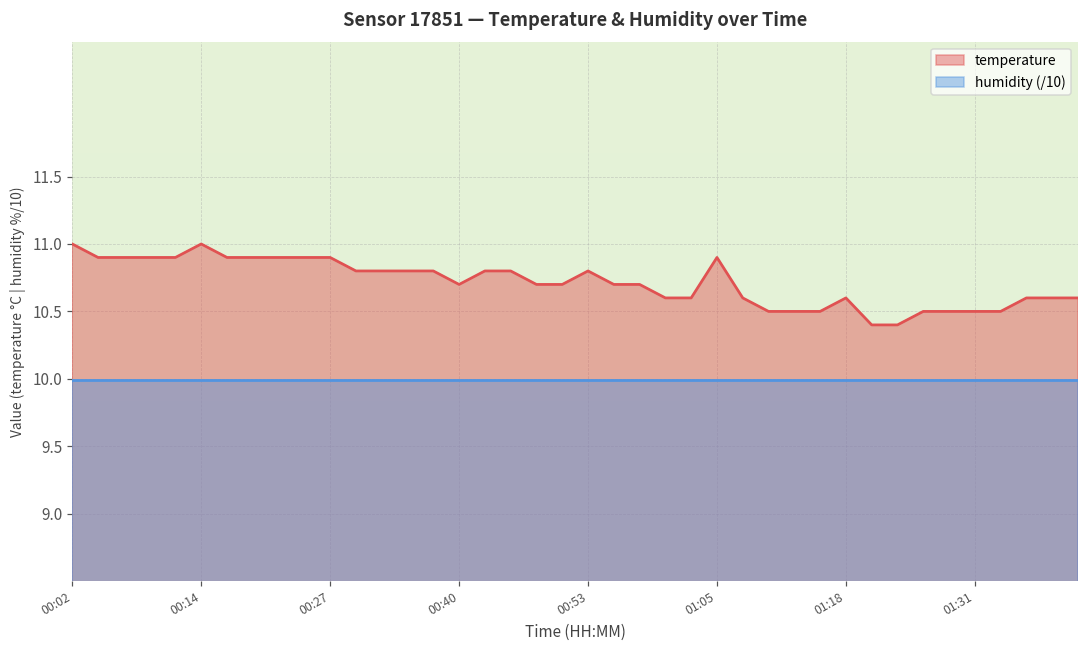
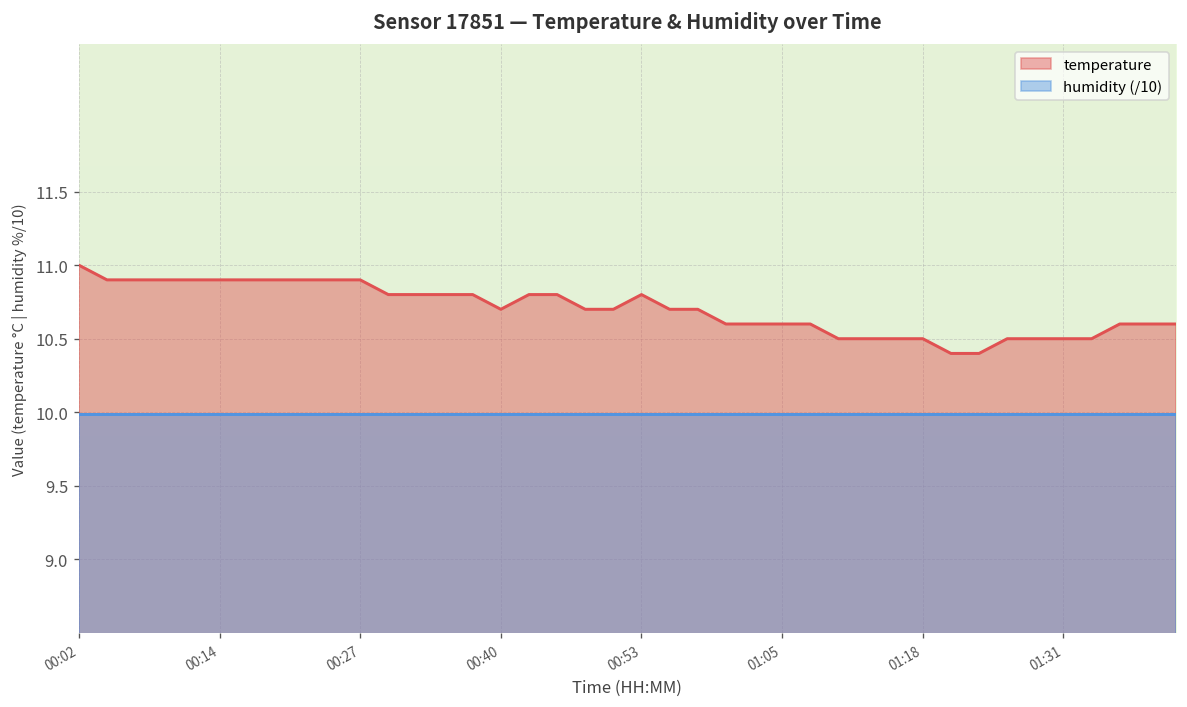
temperature, 00:14: 11.0 -> 10.9
temperature, 01:05: 10.9 -> 10.6
temperature, 01:18: 10.6 -> 10.5
